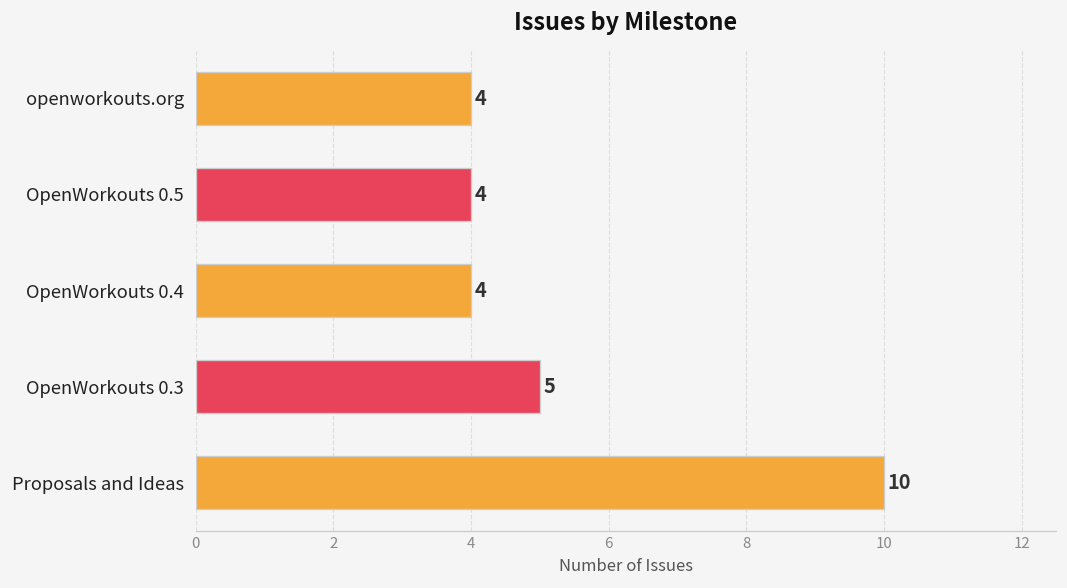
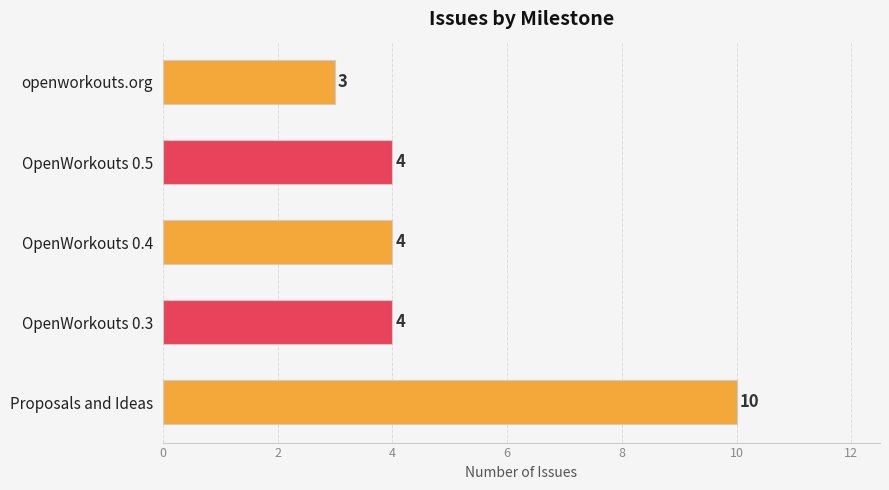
openworkouts.org: 4 -> 3
OpenWorkouts 0.3: 5 -> 4
